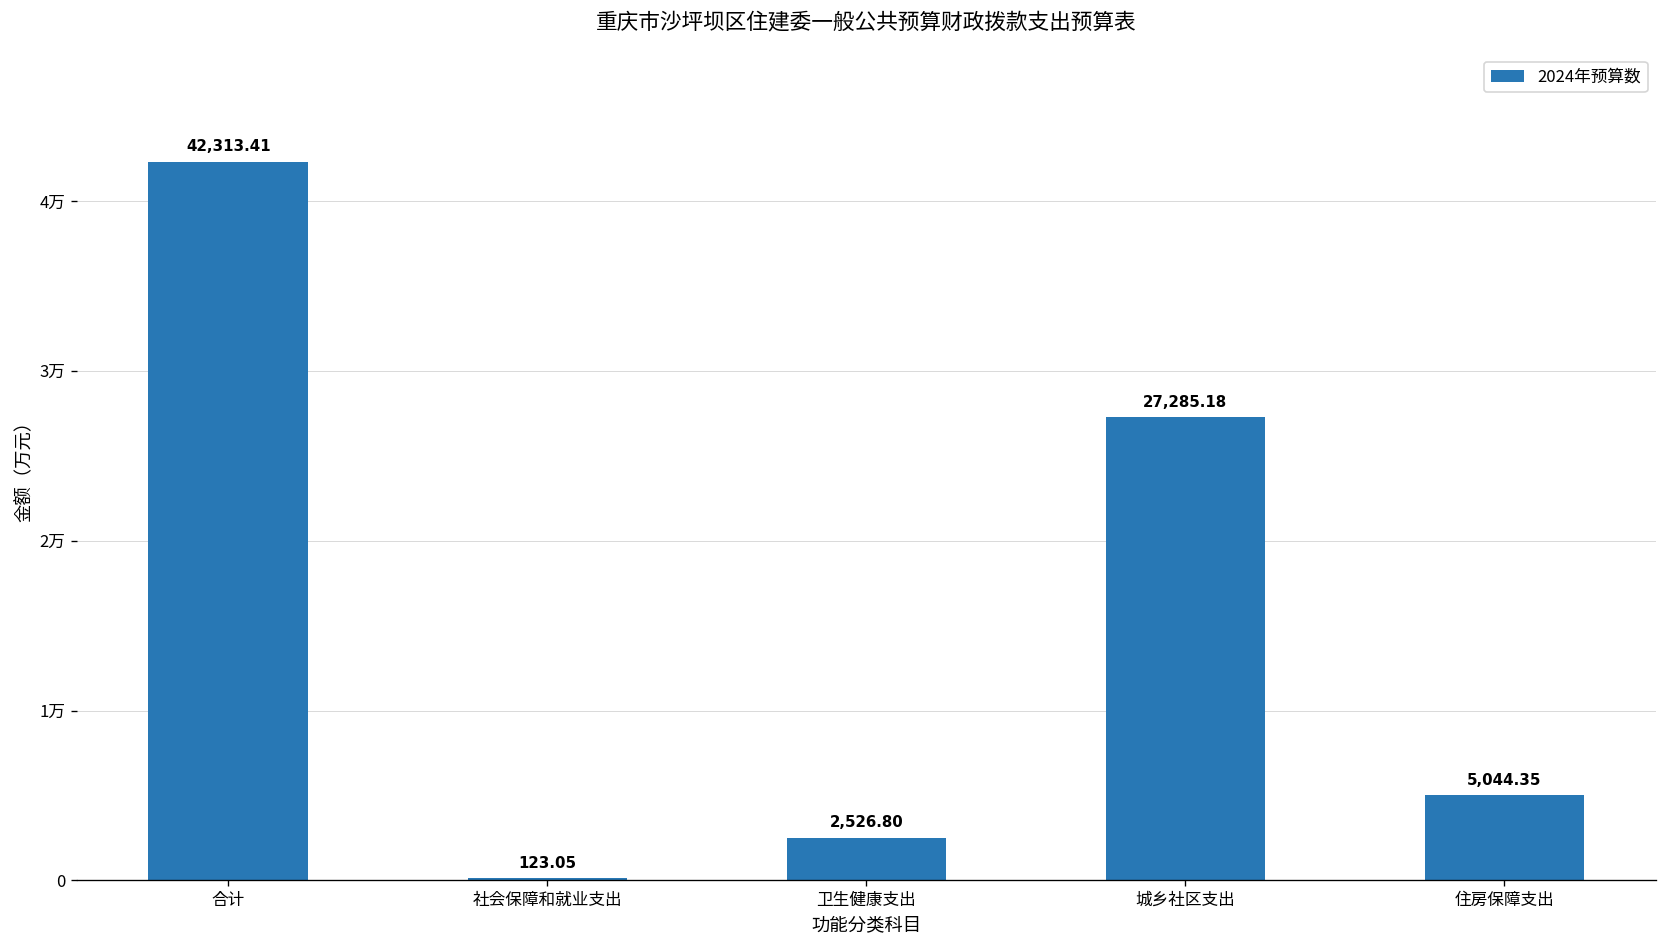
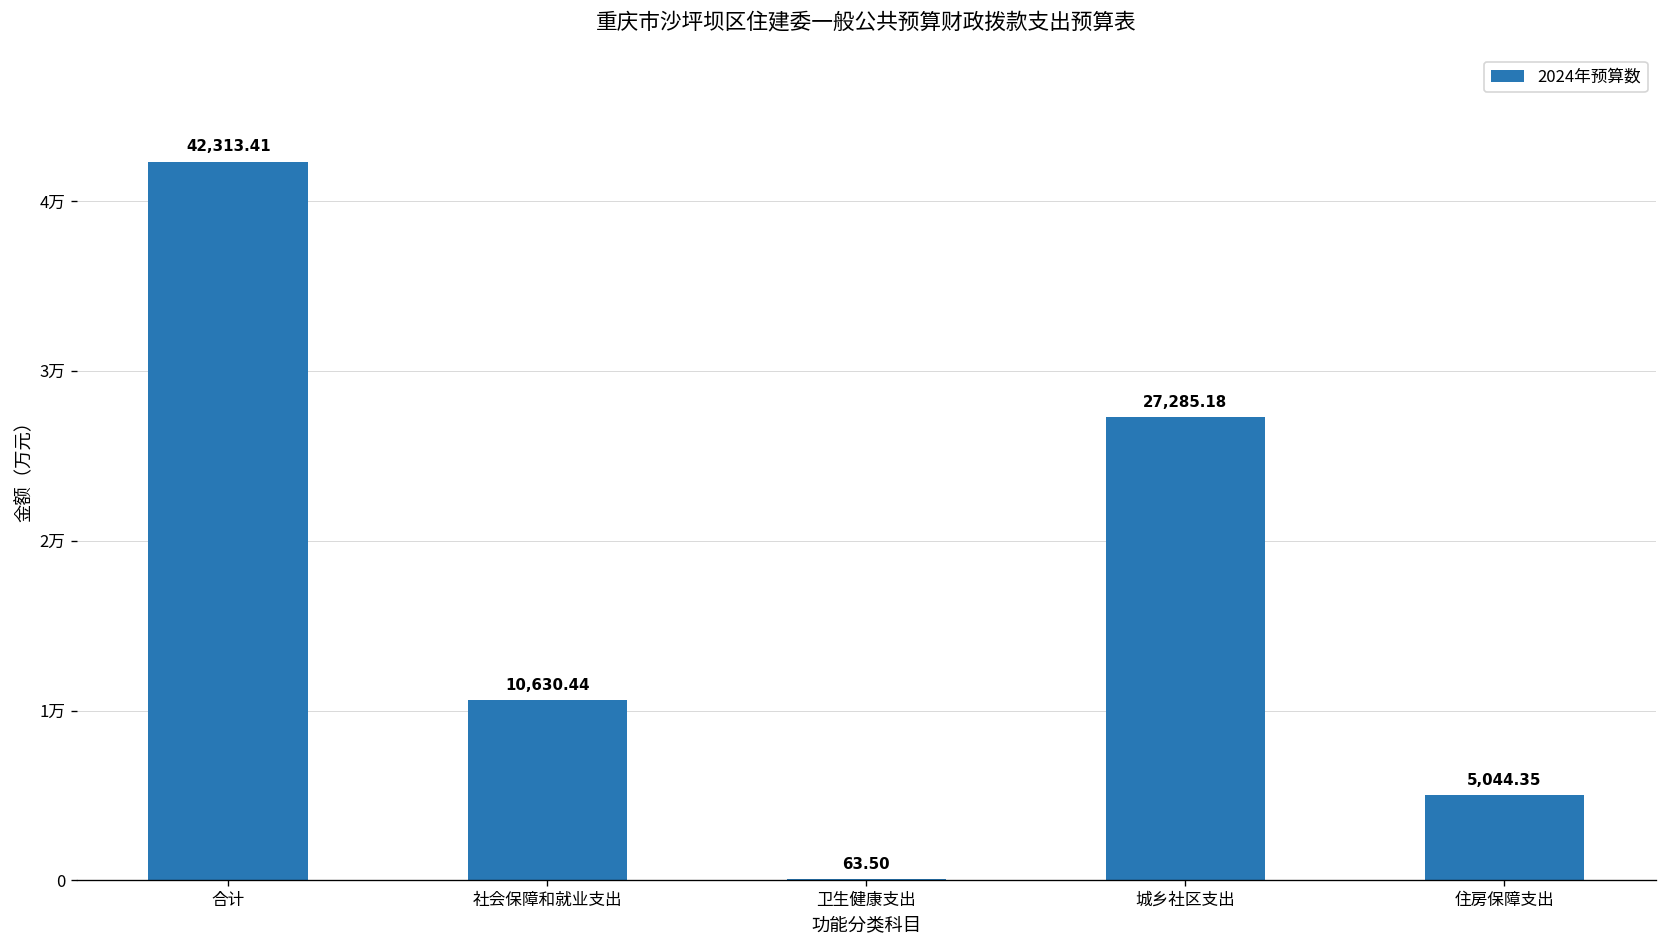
社会保障和就业支出: 123.05 -> 10,630.44
卫生健康支出: 2,526.80 -> 63.50
